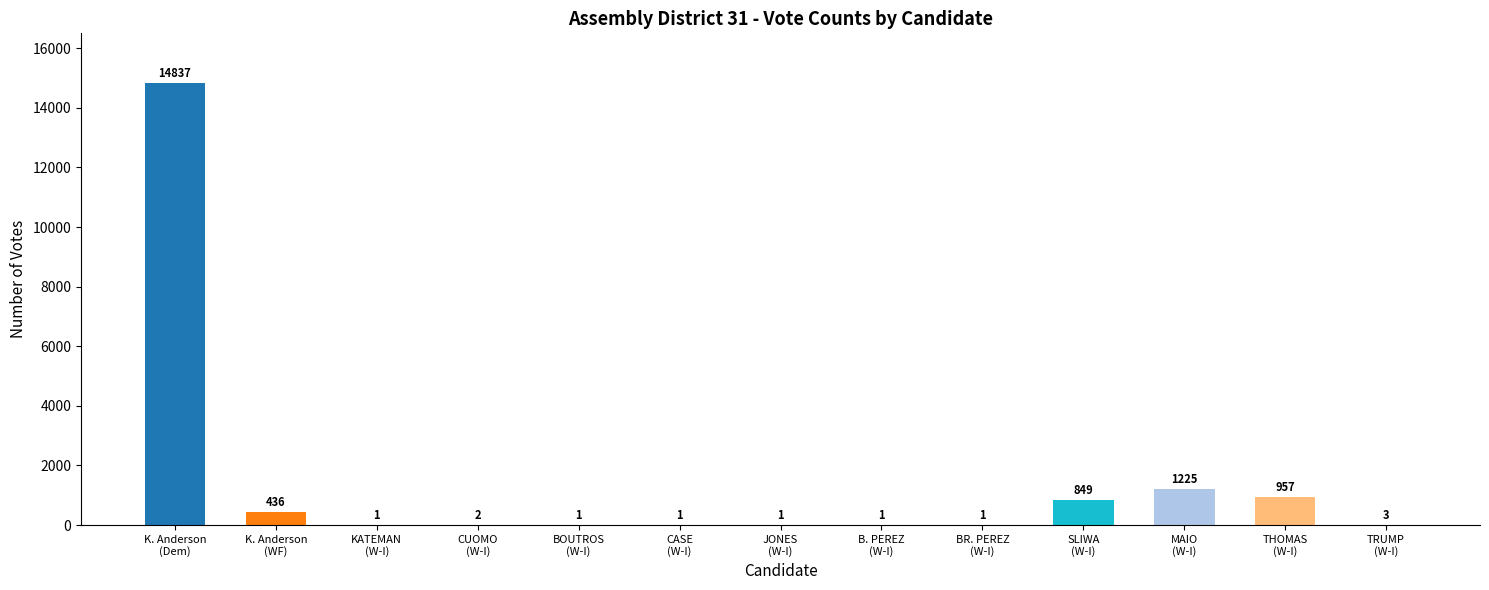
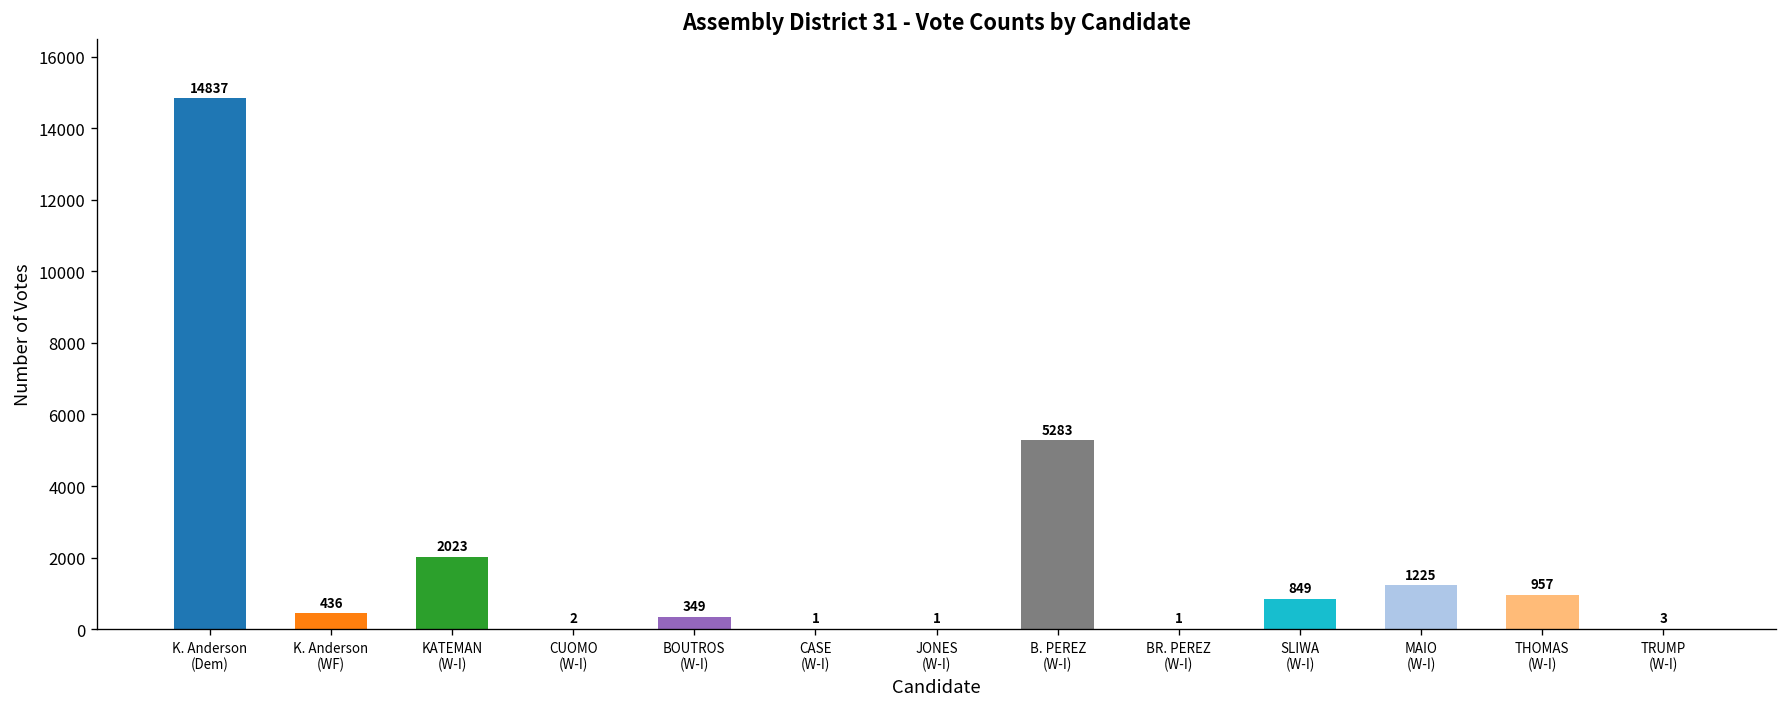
KATEMAN (W-I): 1 -> 2023
BOUTROS (W-I): 1 -> 349
B. PEREZ (W-I): 1 -> 5283
